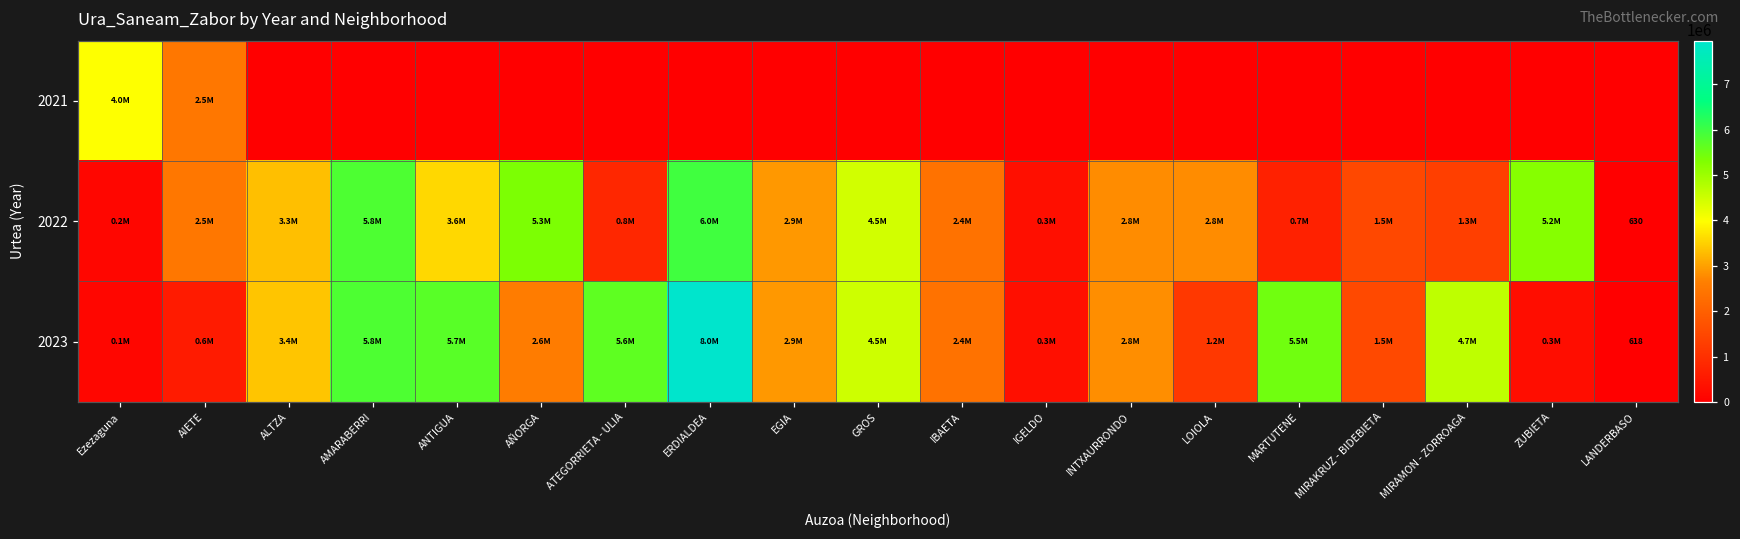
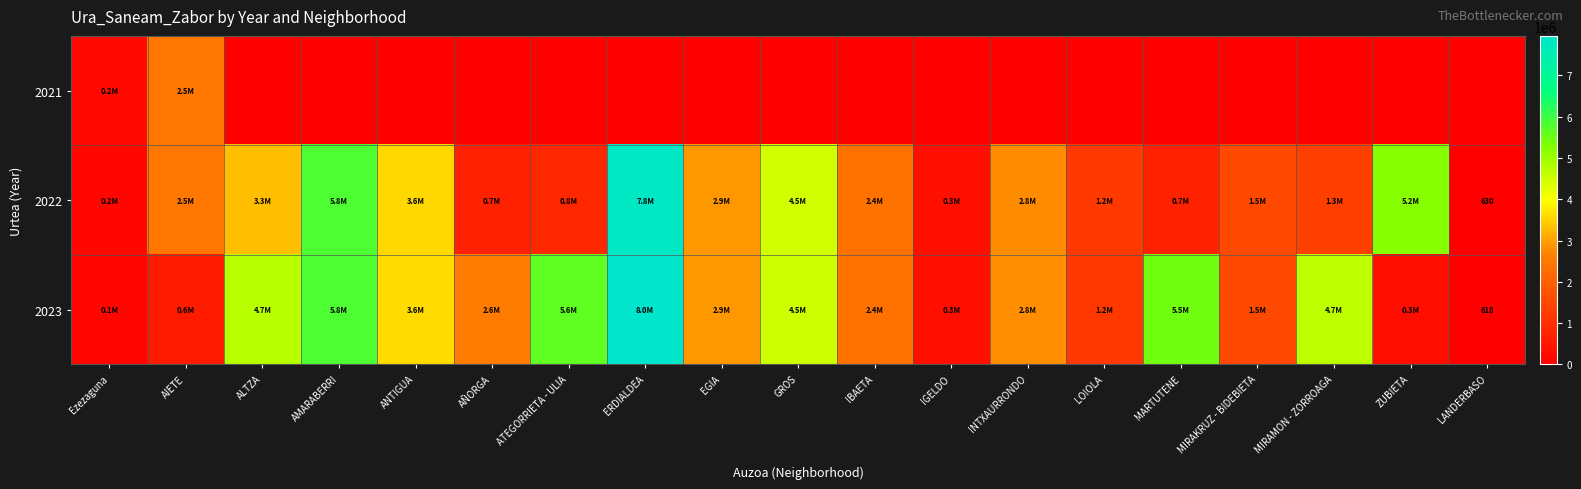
2021, Ezezaguna: 4.0M -> 0.2M
2022, AÑORGA: 5.3M -> 0.7M
2022, ERDIALDEA: 6.0M -> 7.8M
2022, LOIOLA: 2.8M -> 1.2M
2023, ALTZA: 3.4M -> 4.7M
2023, ANTIGUA: 5.7M -> 3.6M
